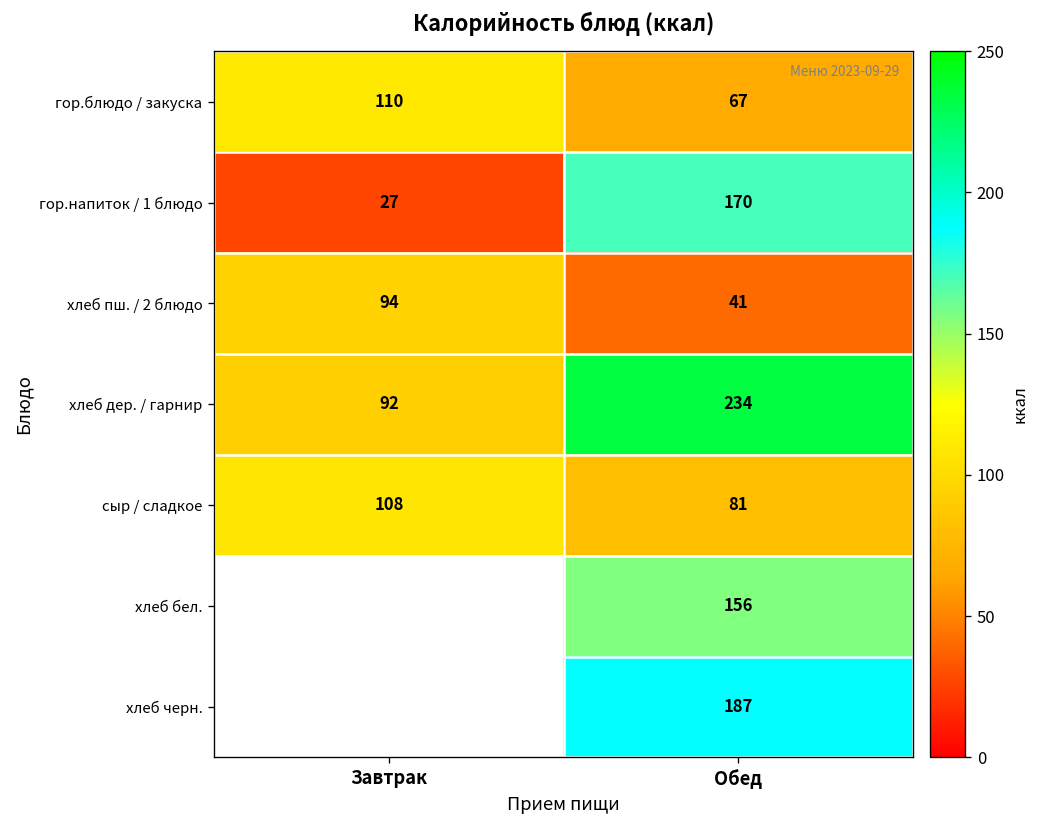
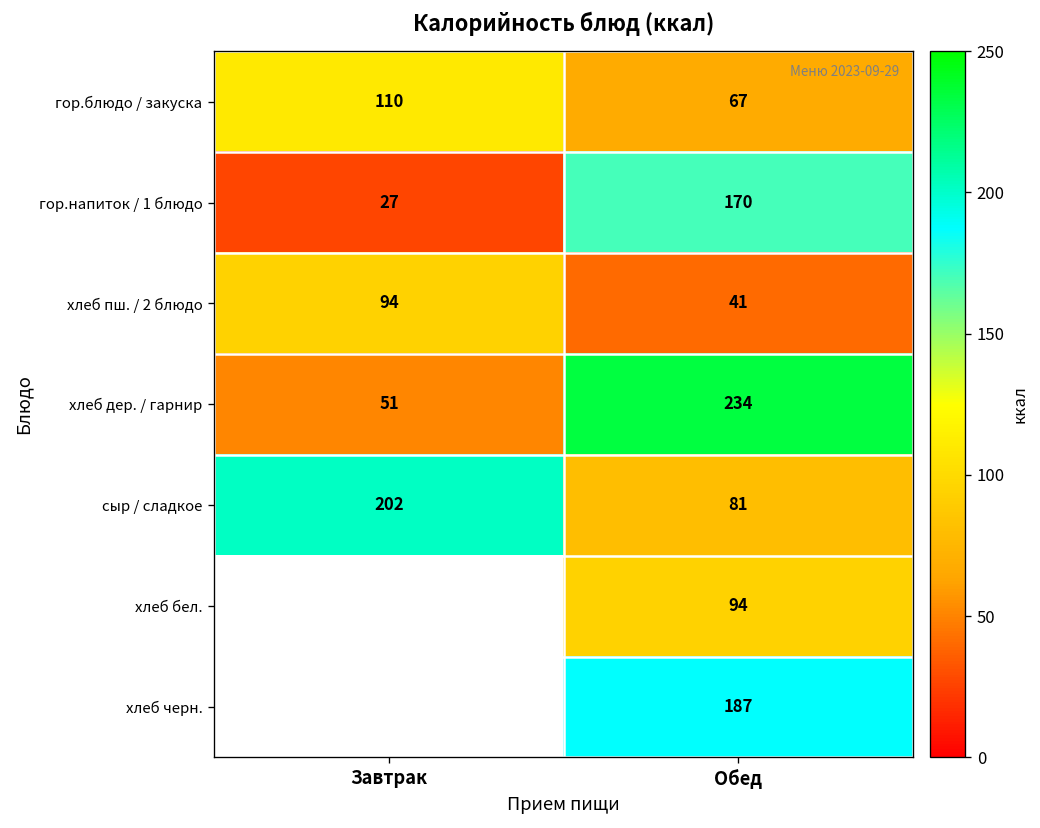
хлеб дер. / гарнир, Завтрак: 92 -> 51
сыр / сладкое, Завтрак: 108 -> 202
хлеб бел., Обед: 156 -> 94
